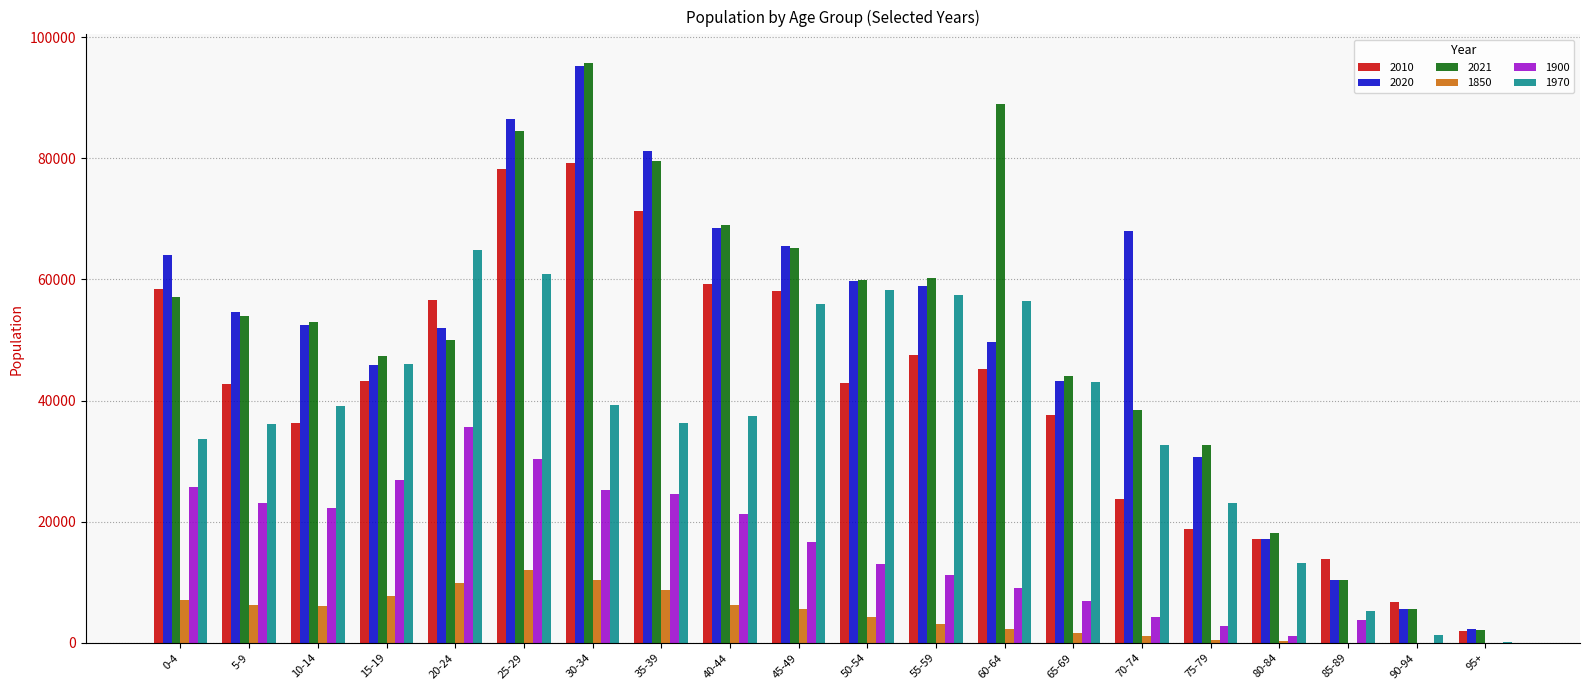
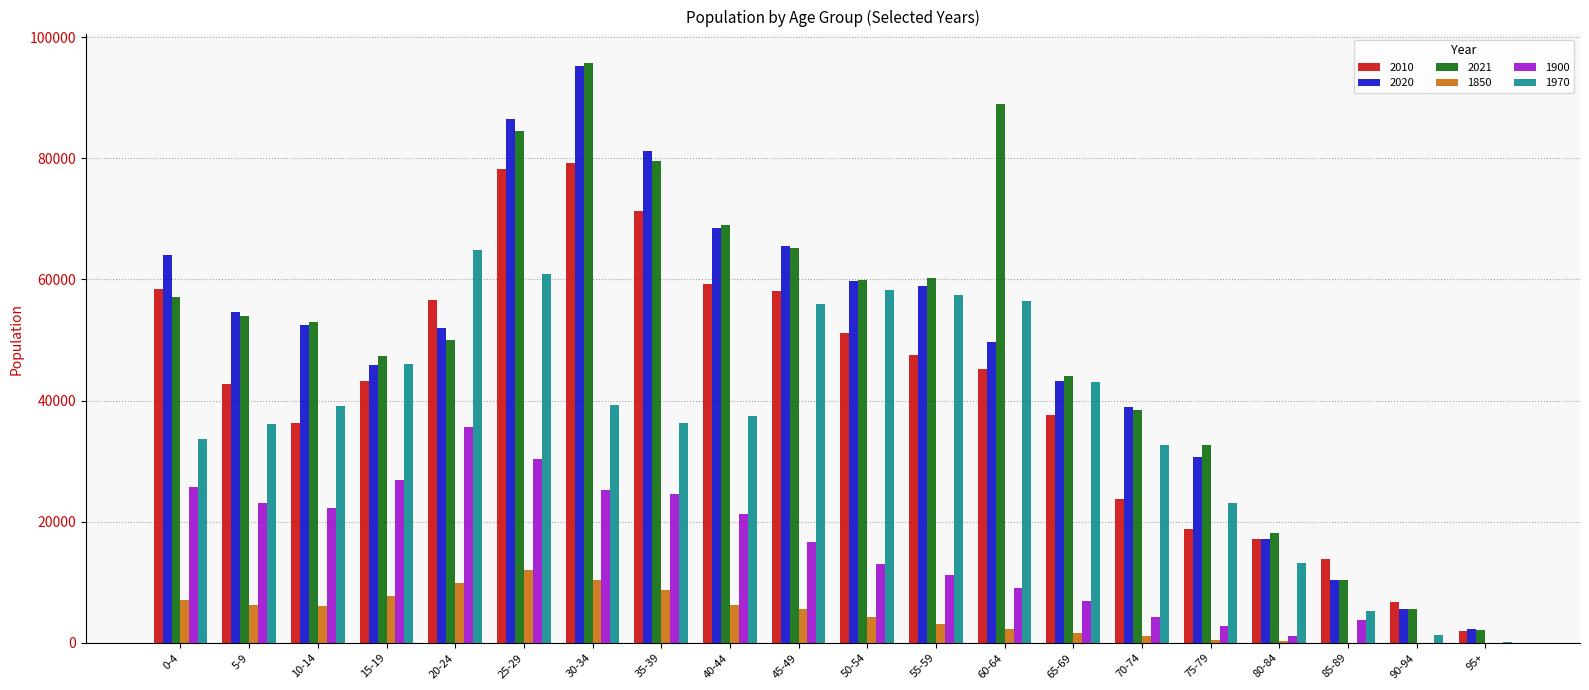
2010, 50-54: 43000 -> 51000
2020, 70-74: 68000 -> 39000
